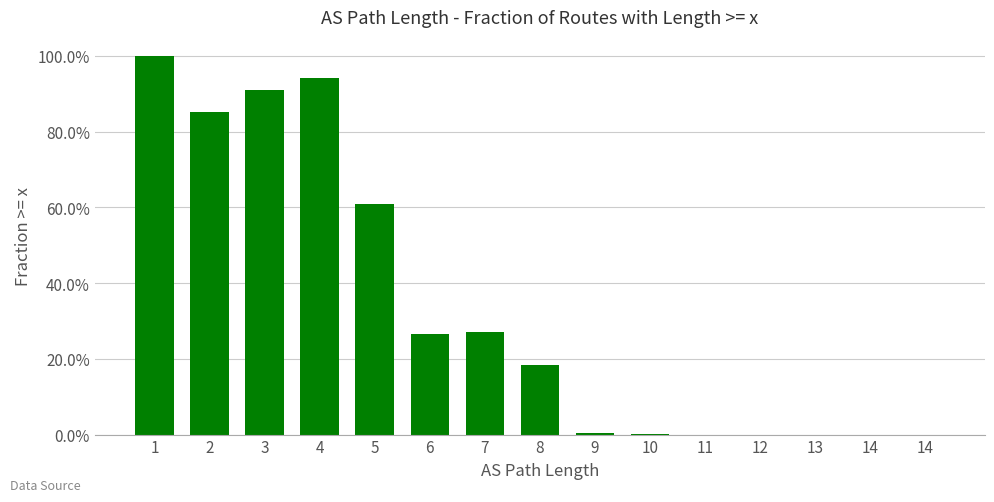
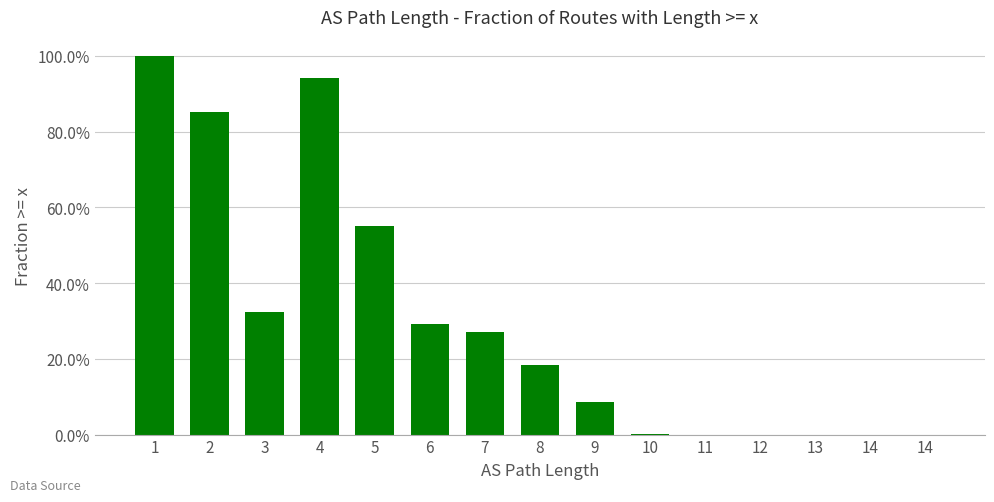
3: 91% -> 32%
5: 61% -> 55%
6: 27% -> 29%
9: 0% -> 9%
